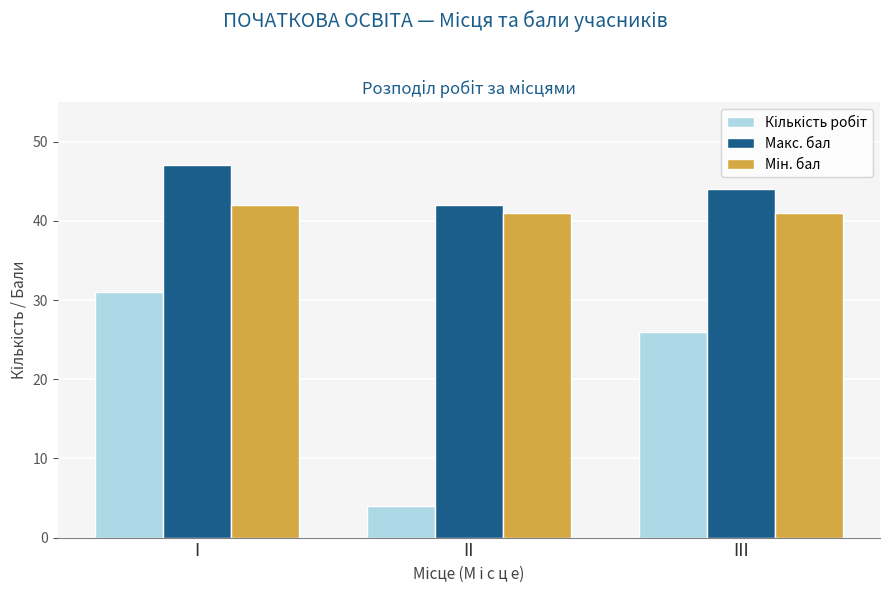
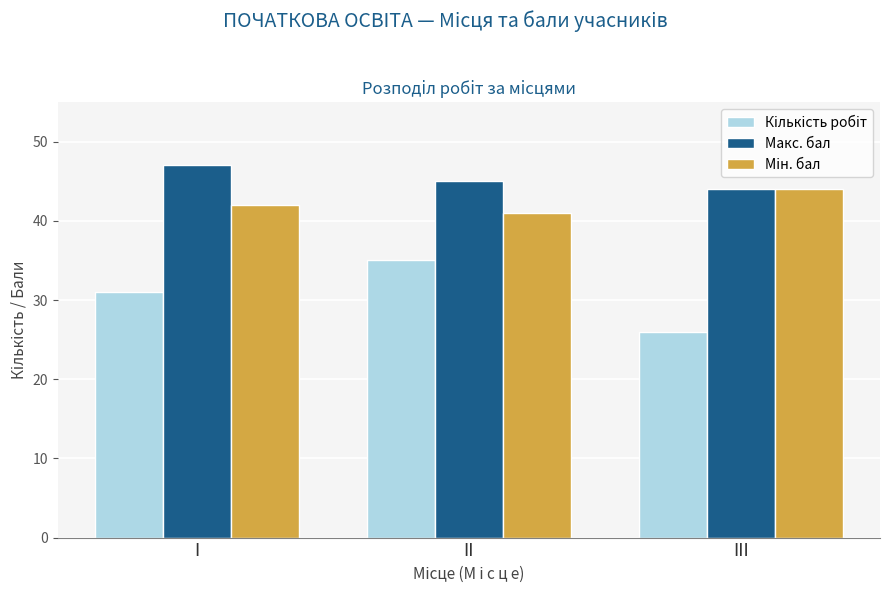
Кількість робіт, ІІ: 4 -> 35
Макс. бал, ІІ: 42 -> 45
Мін. бал, ІІІ: 41 -> 44
